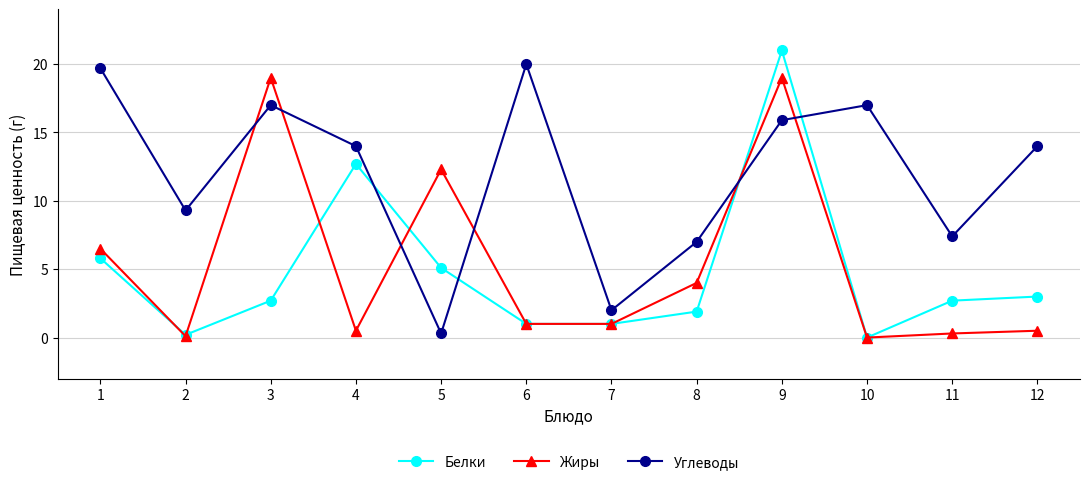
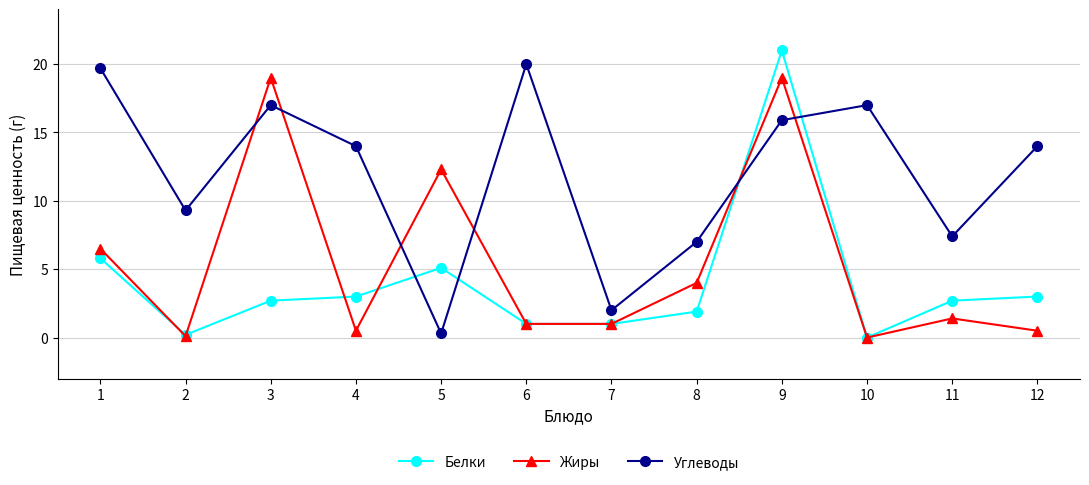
Белки, 4: 12.7 -> 3.0
Жиры, 11: 0.3 -> 1.4
